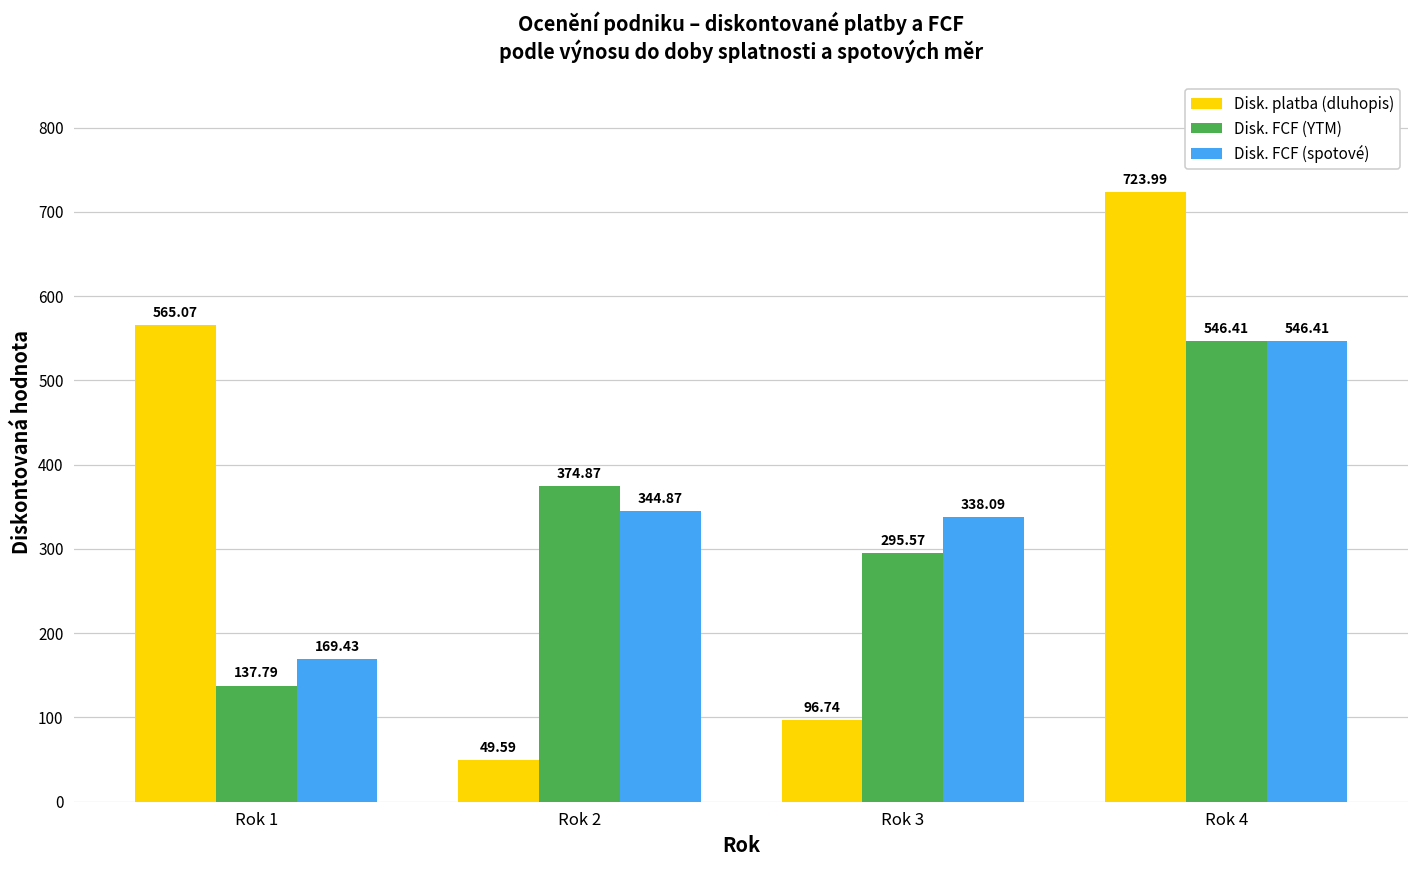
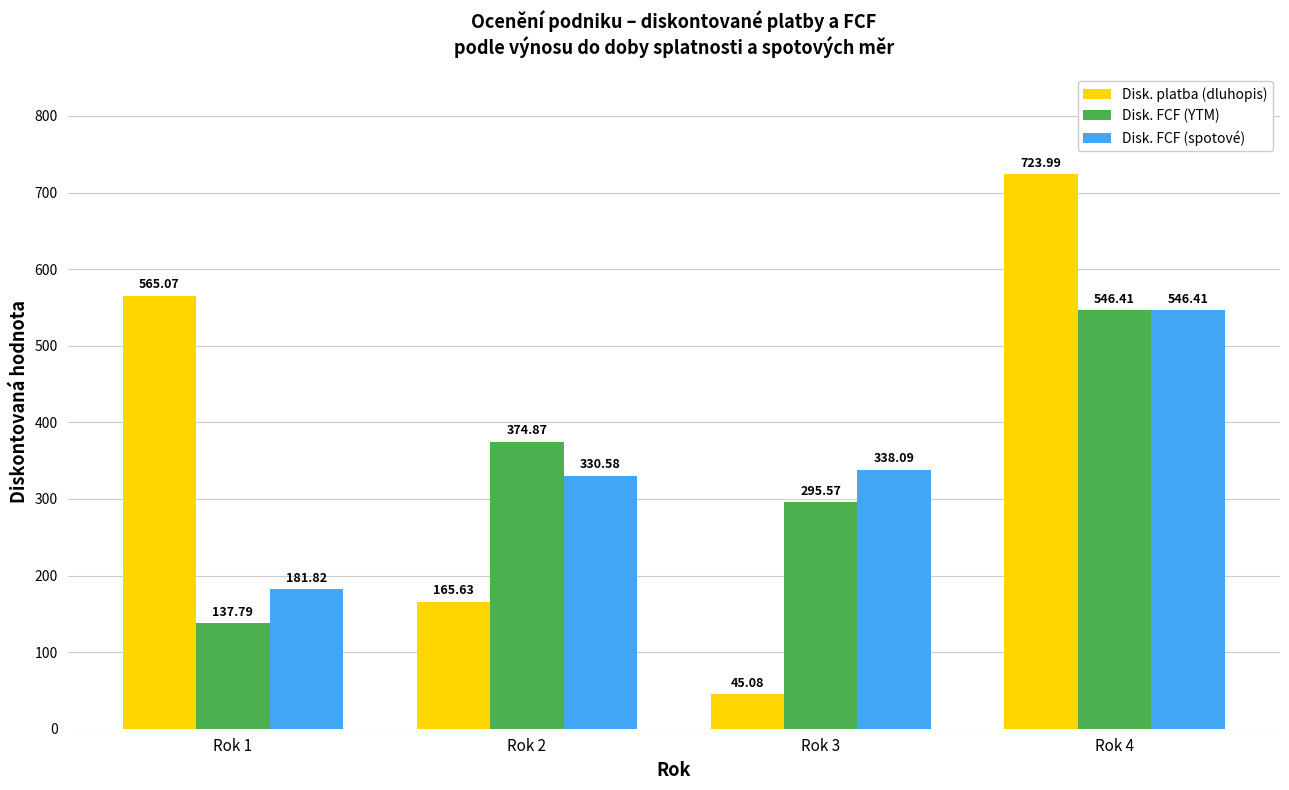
Disk. FCF (spotové), Rok 1: 169.43 -> 181.82
Disk. platba (dluhopis), Rok 2: 49.59 -> 165.63
Disk. FCF (spotové), Rok 2: 344.87 -> 330.58
Disk. platba (dluhopis), Rok 3: 96.74 -> 45.08
